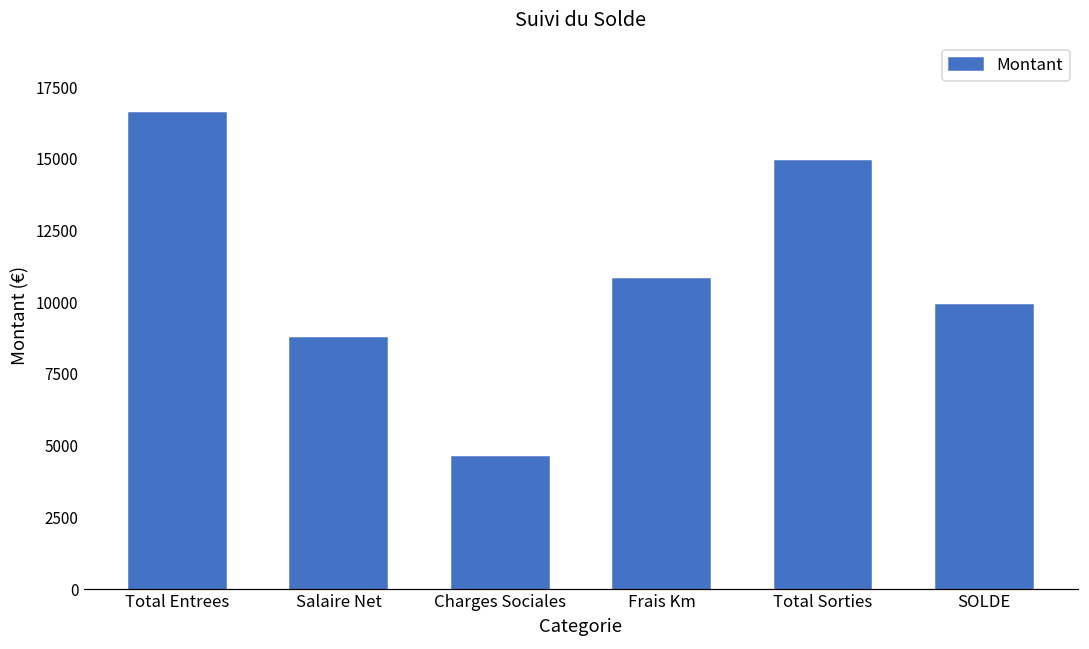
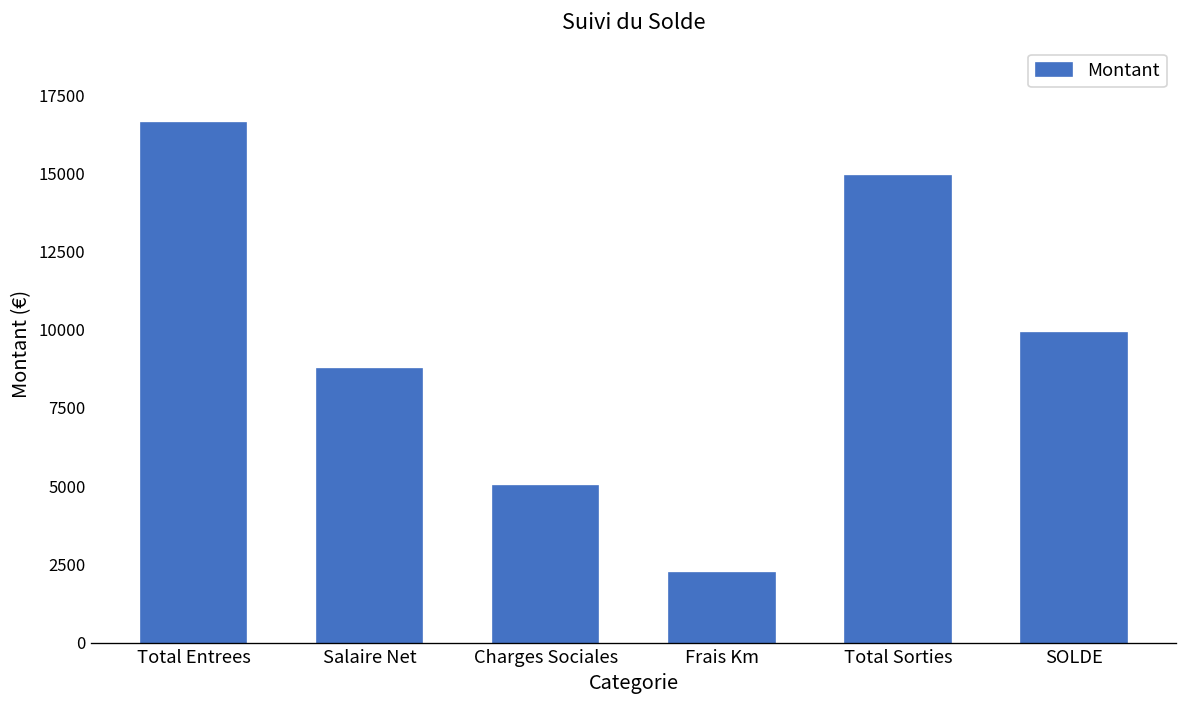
Charges Sociales: 4600 -> 5000
Frais Km: 10800 -> 2200
